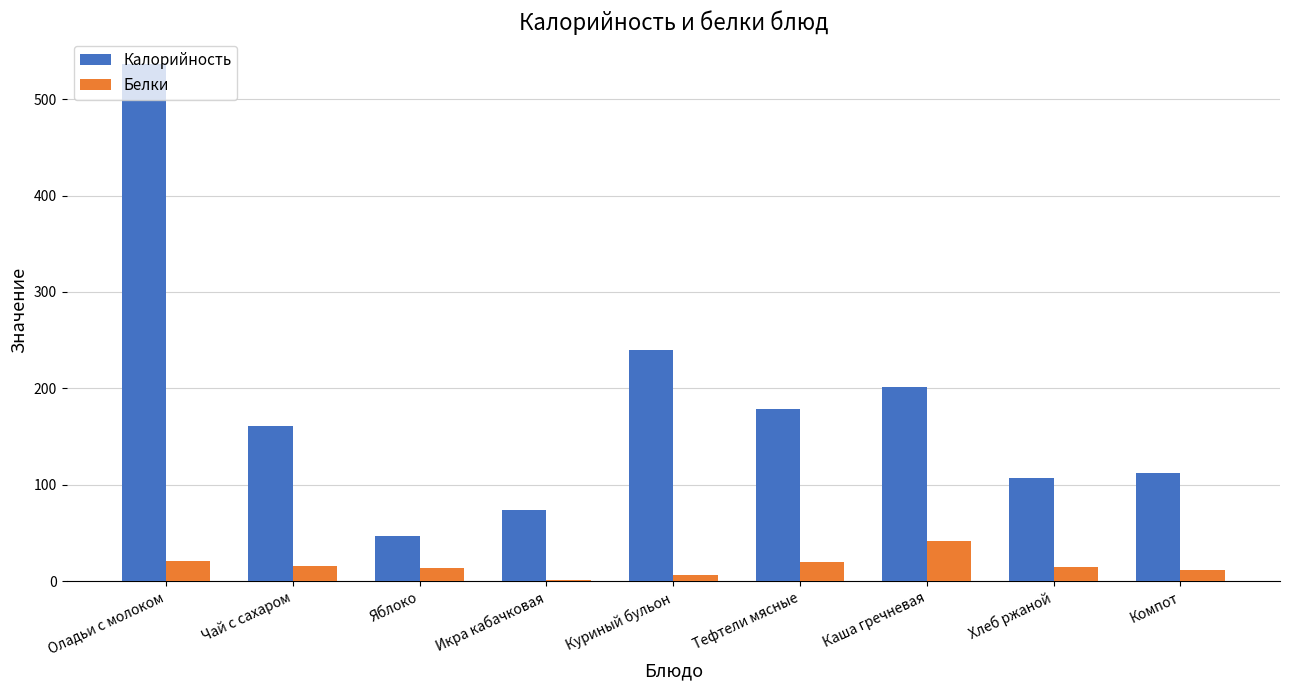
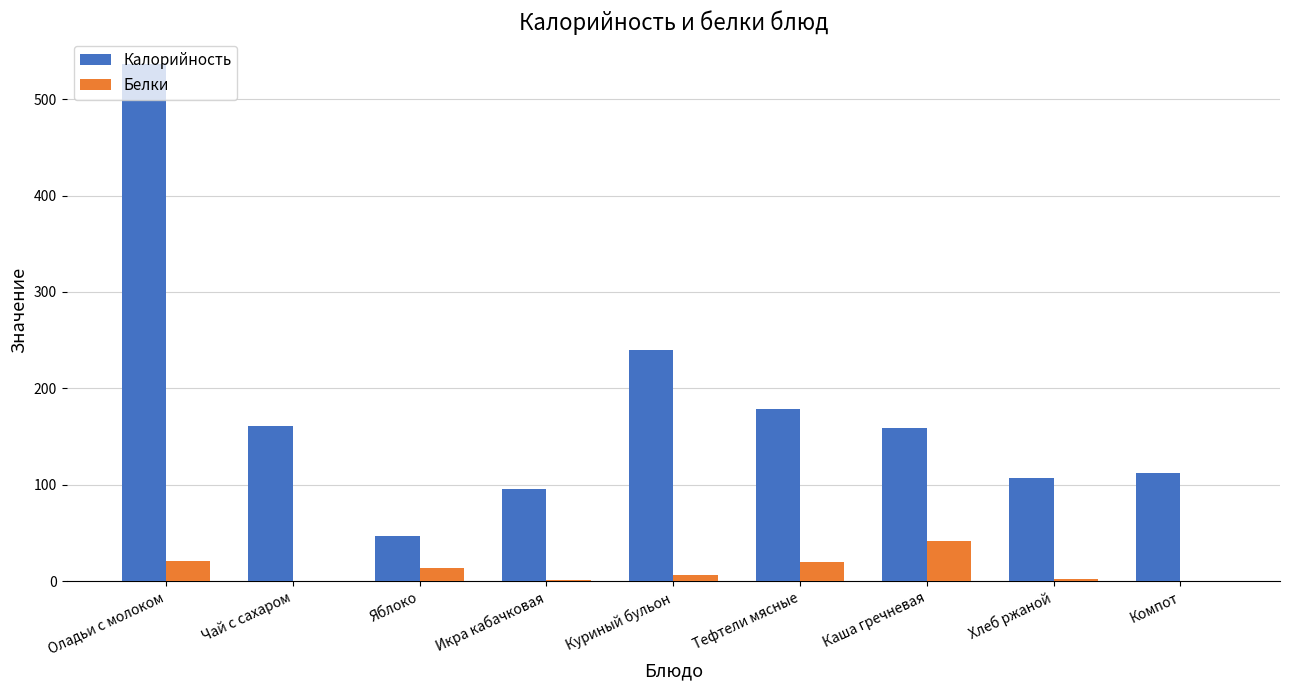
Белки, Чай с сахаром: 20 -> 0
Калорийность, Икра кабачковая: 70 -> 100
Калорийность, Каша гречневая: 200 -> 160
Белки, Хлеб ржаной: 10 -> 0
Белки, Компот: 10 -> 0
